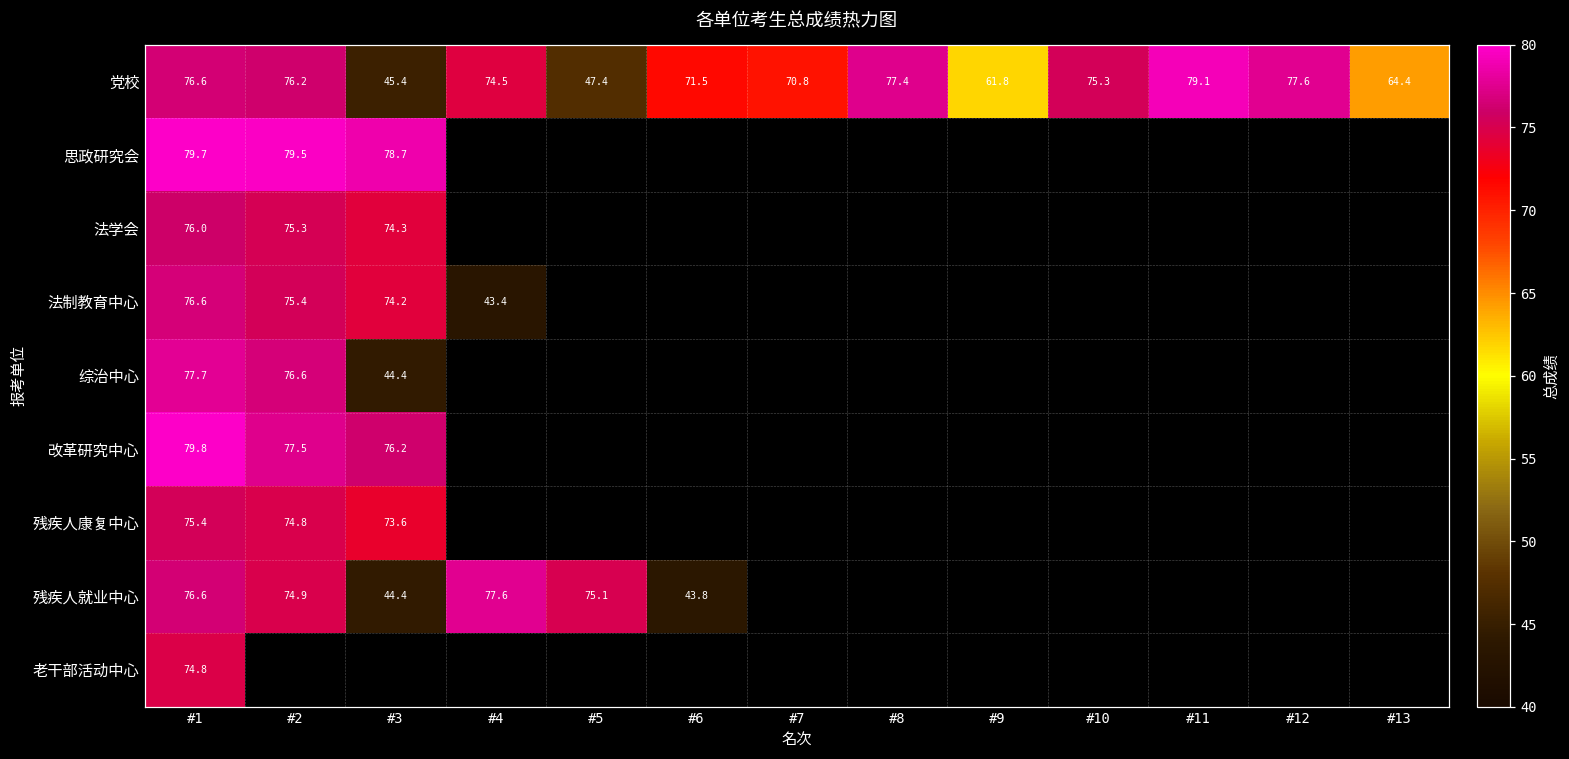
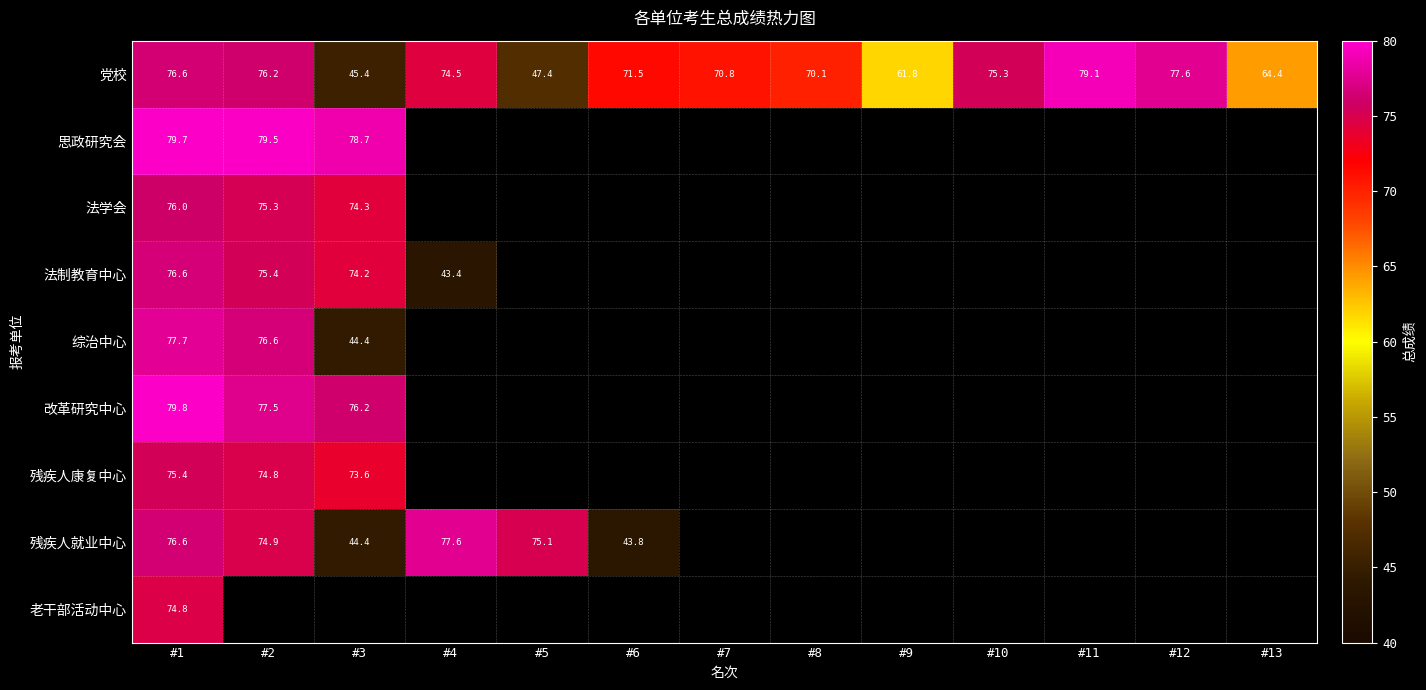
党校, #8: 77.4 -> 70.1
